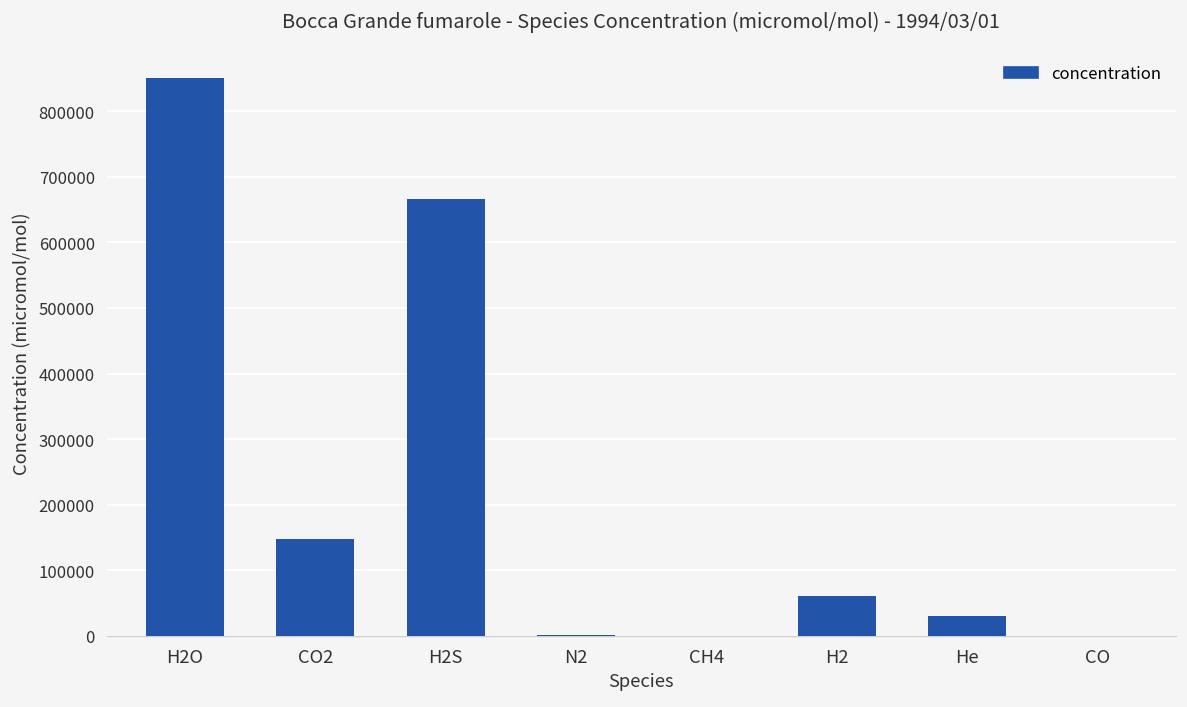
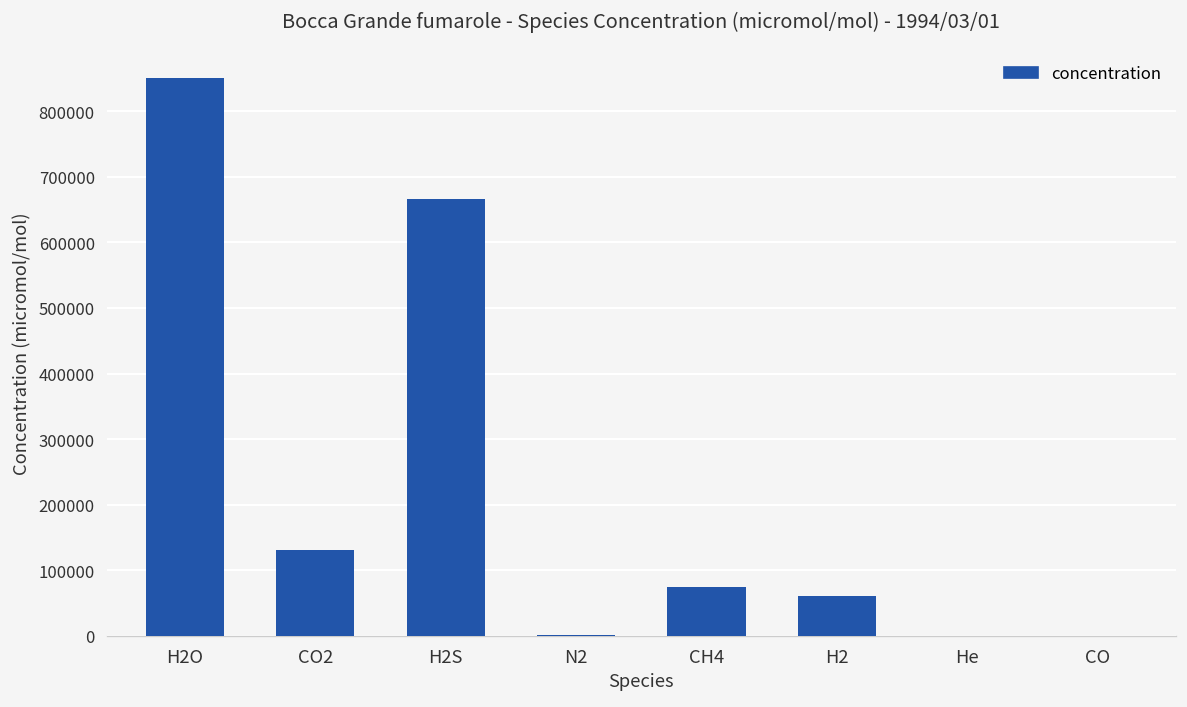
CO2: 150000 -> 130000
CH4: 0 -> 70000
He: 30000 -> 0
